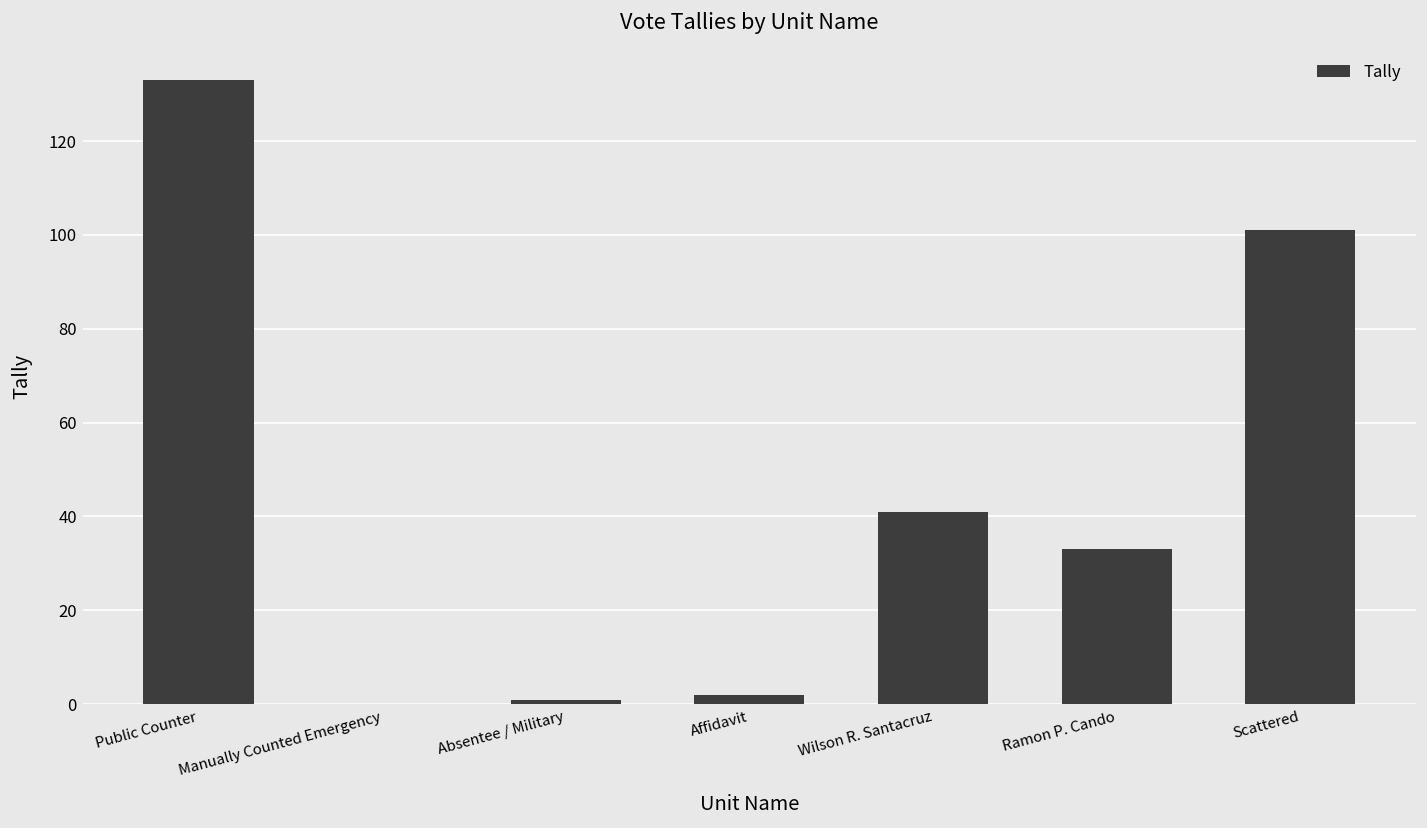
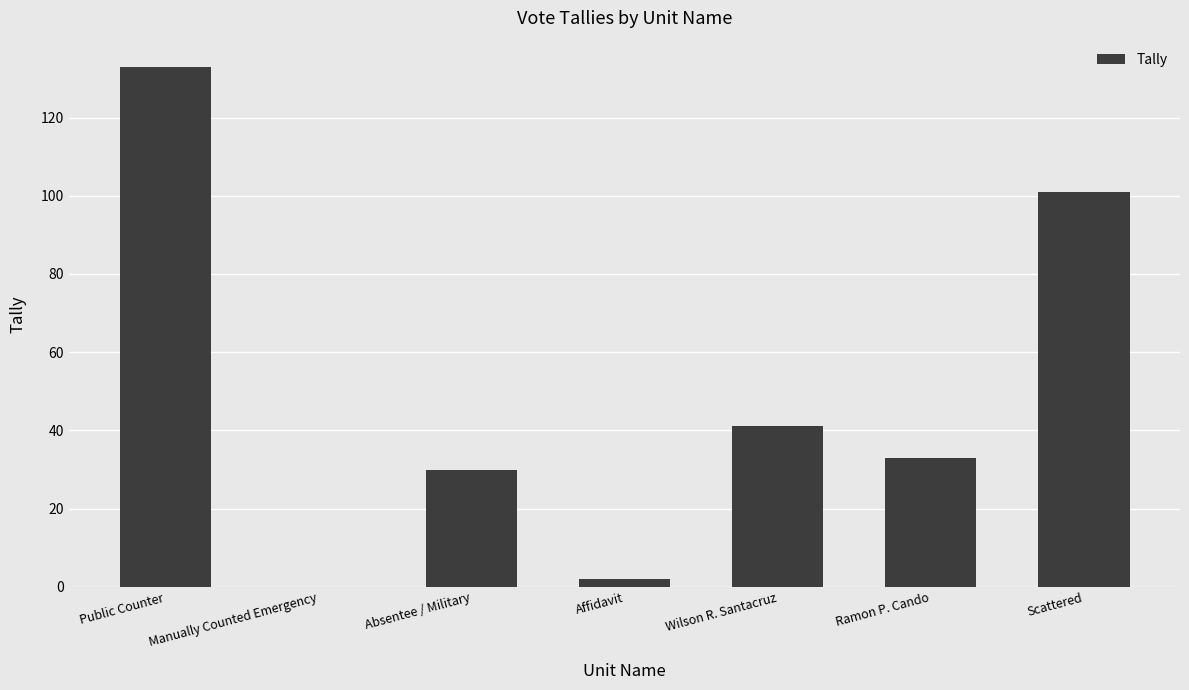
Absentee / Military: 1 -> 30
